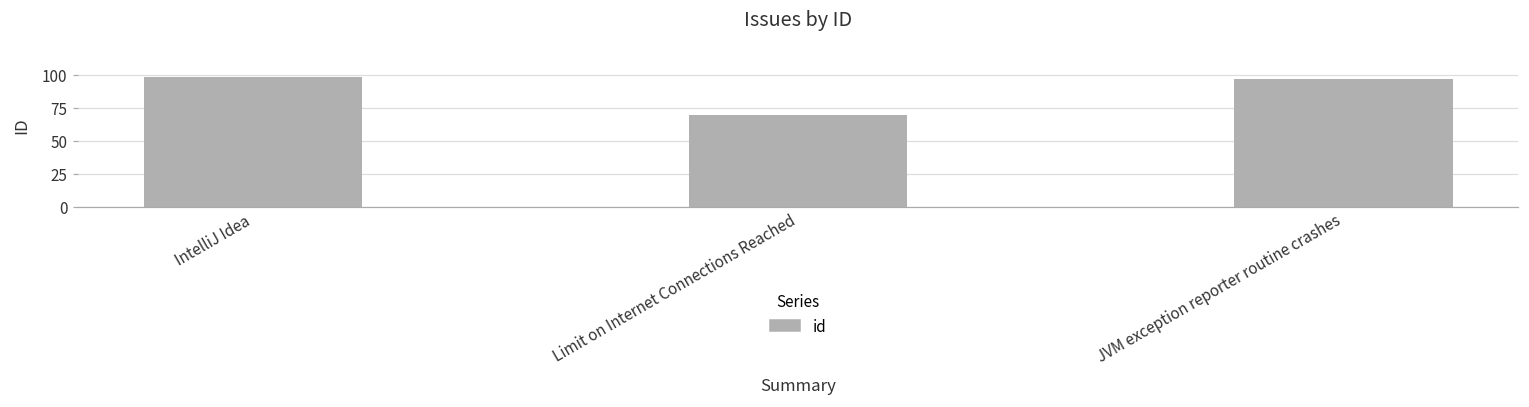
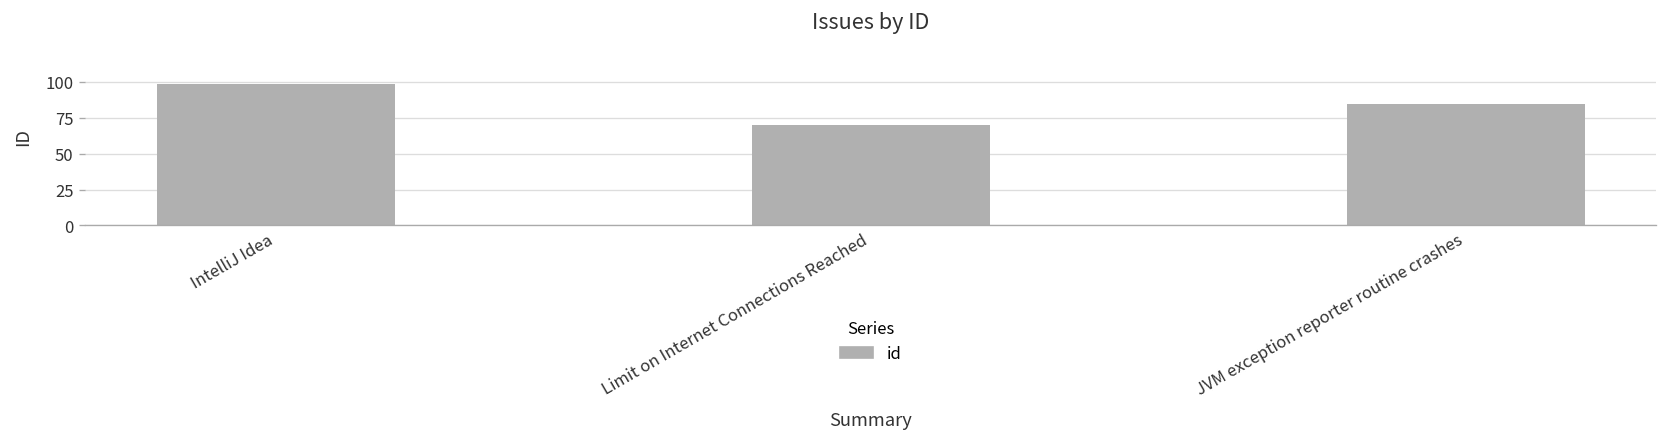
JVM exception reporter routine crashes: 97 -> 85
